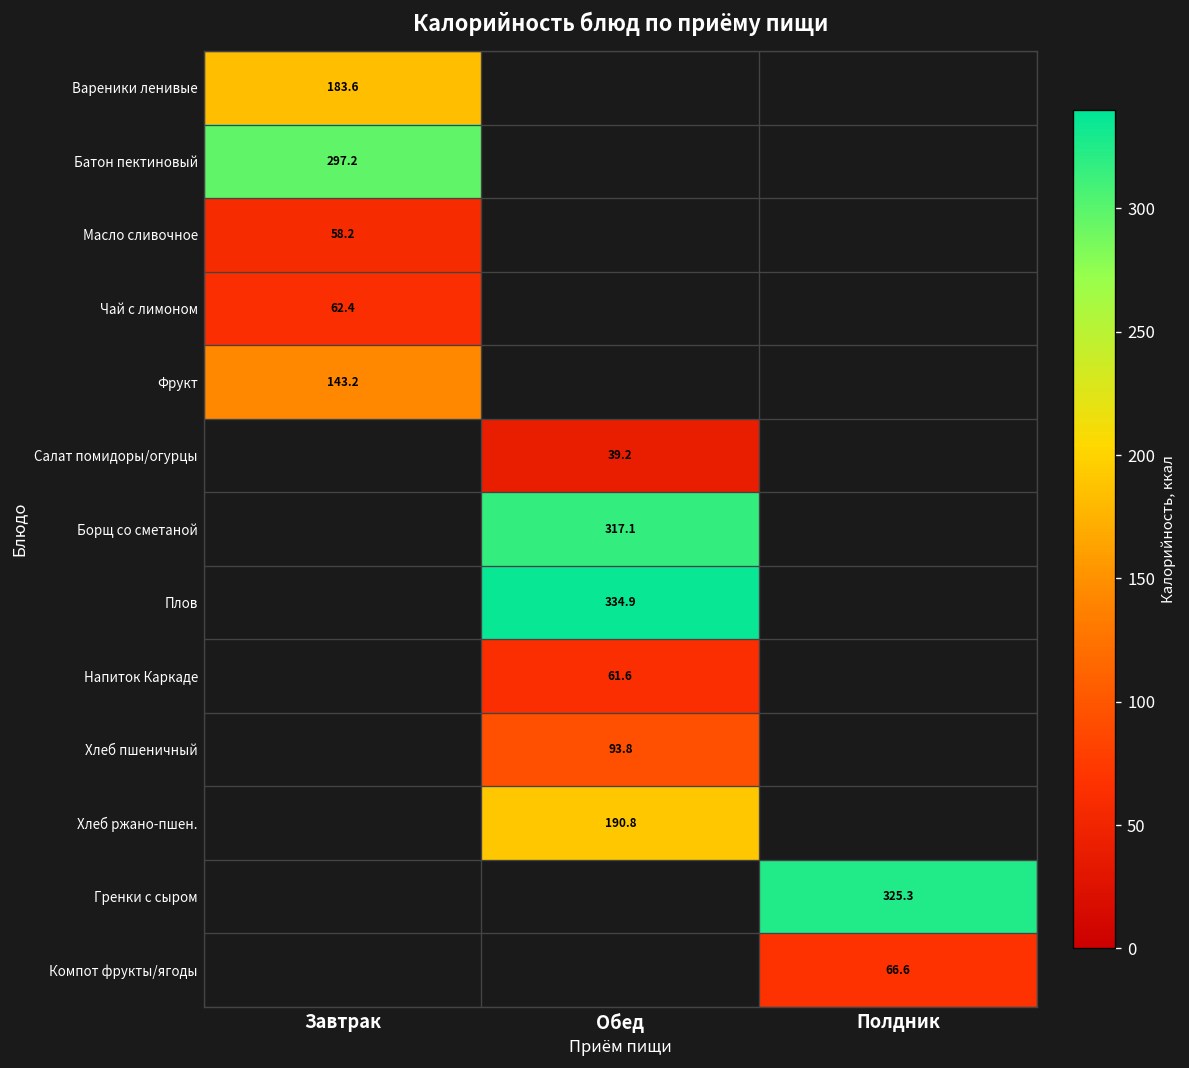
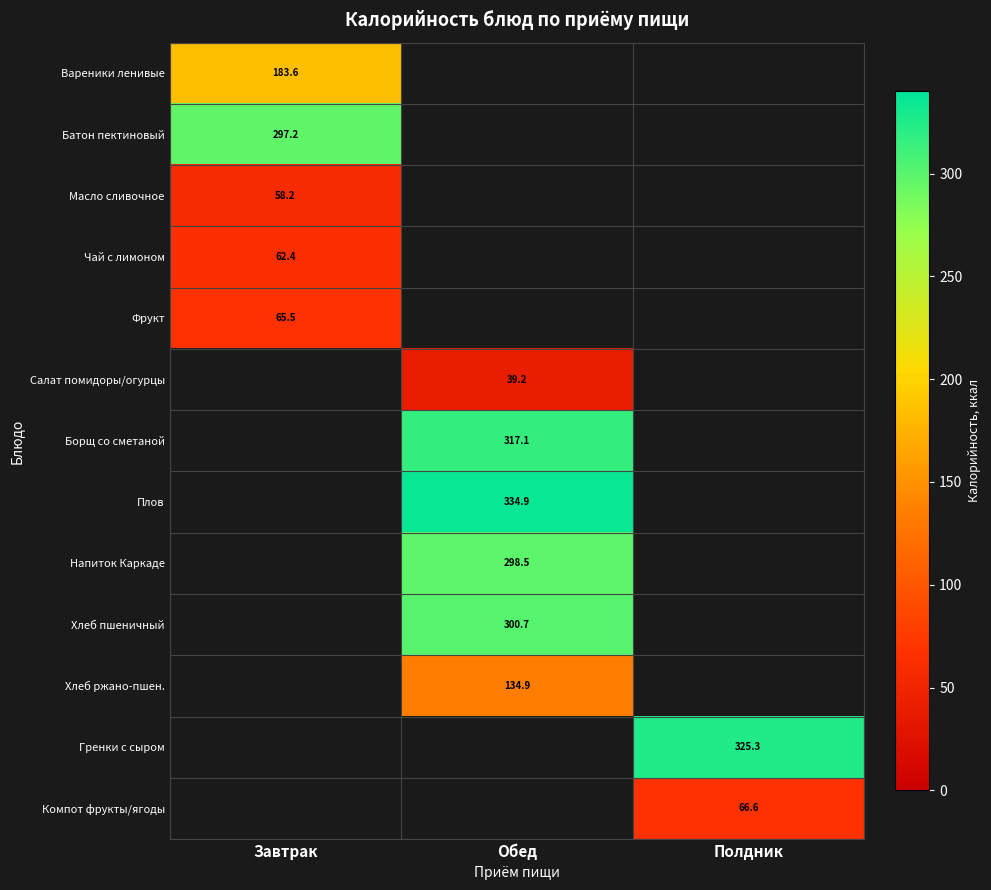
Фрукт, Завтрак: 143.2 -> 65.5
Напиток Каркаде, Обед: 61.6 -> 298.5
Хлеб пшеничный, Обед: 93.8 -> 300.7
Хлеб ржано-пшен., Обед: 190.8 -> 134.9
